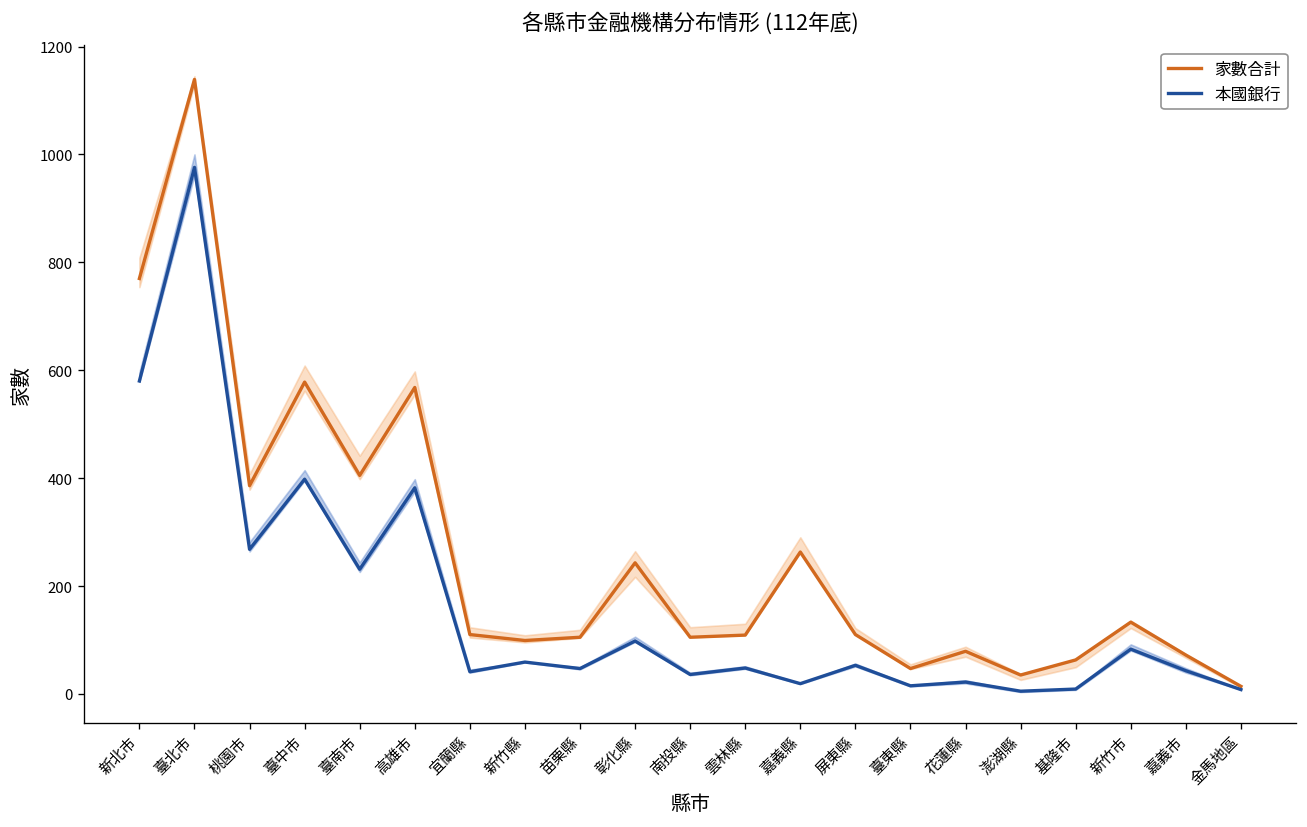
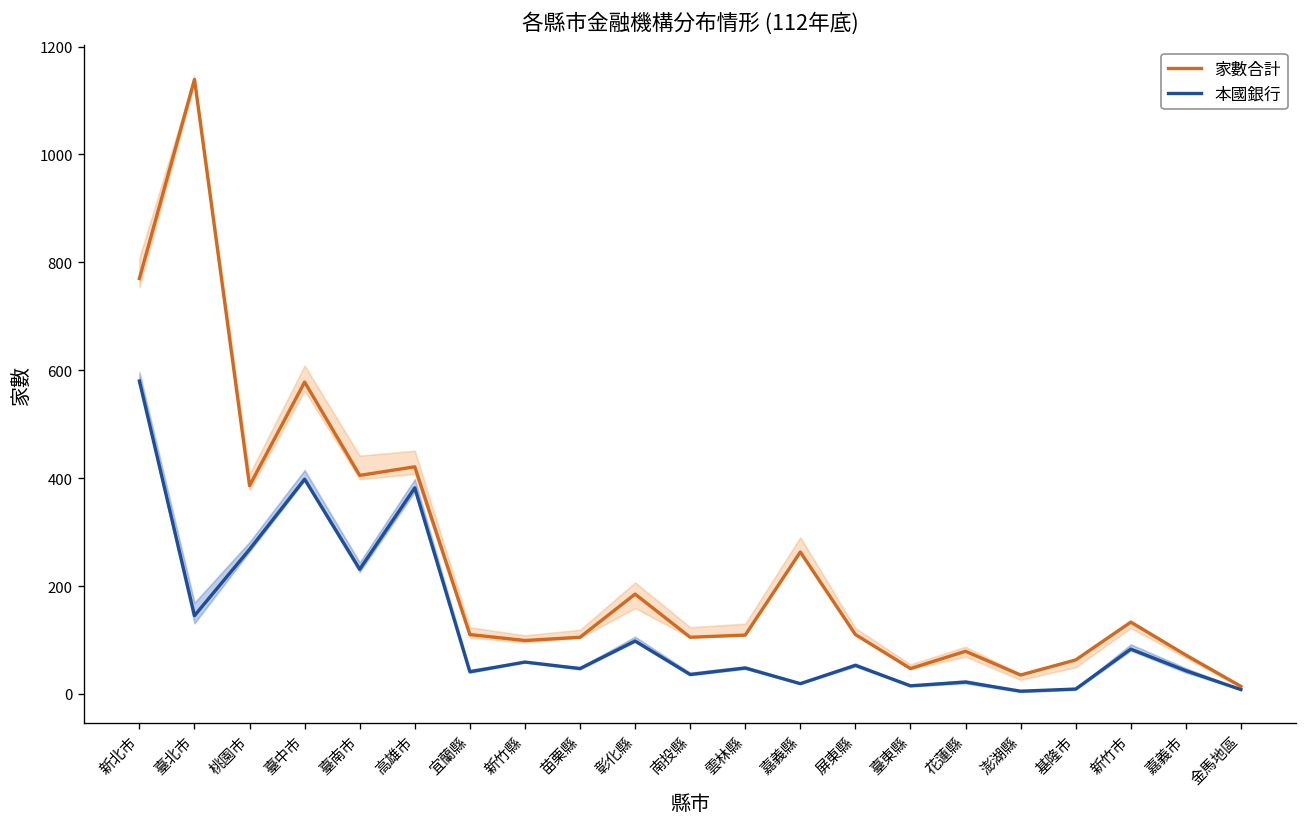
本國銀行, 臺北市: 980 -> 150
家數合計, 高雄市: 570 -> 420
家數合計, 彰化縣: 240 -> 190
